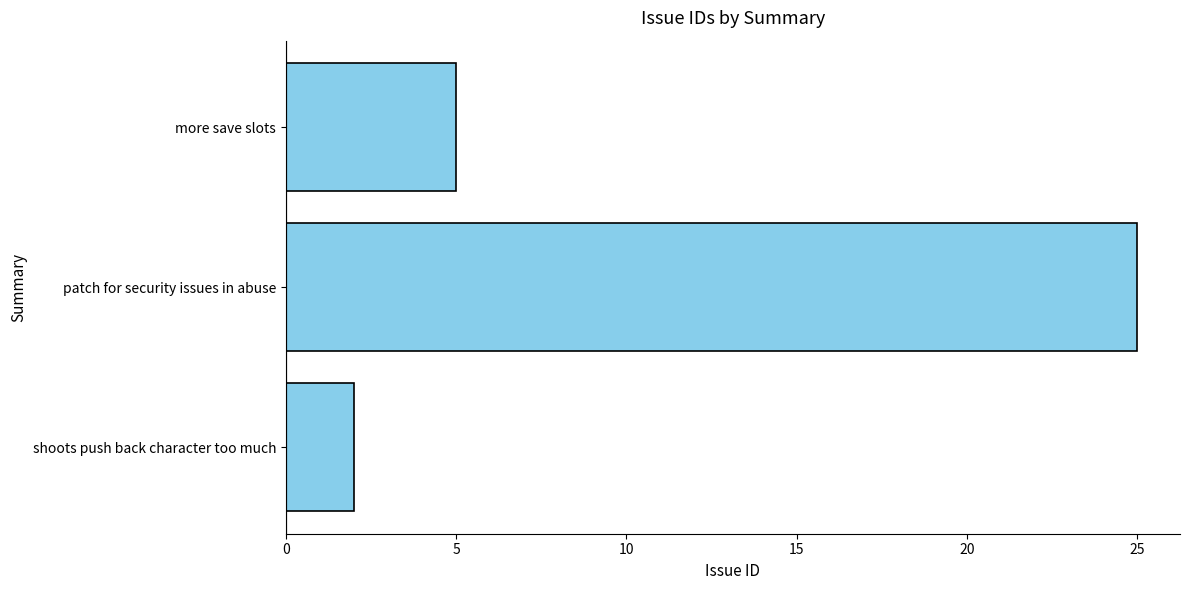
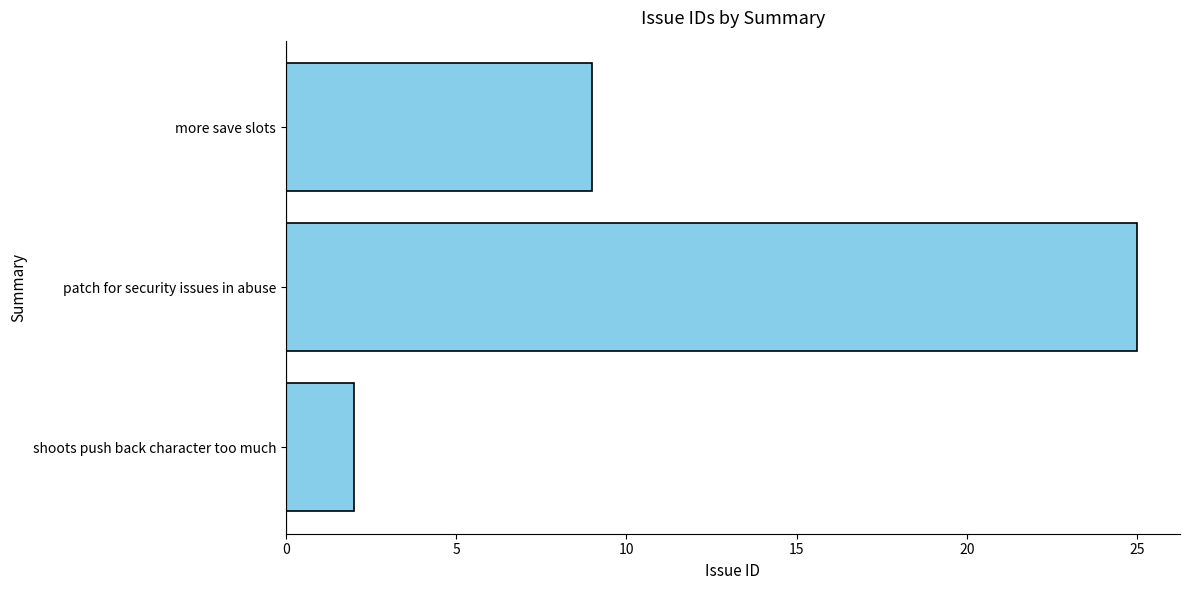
more save slots: 5 -> 9
